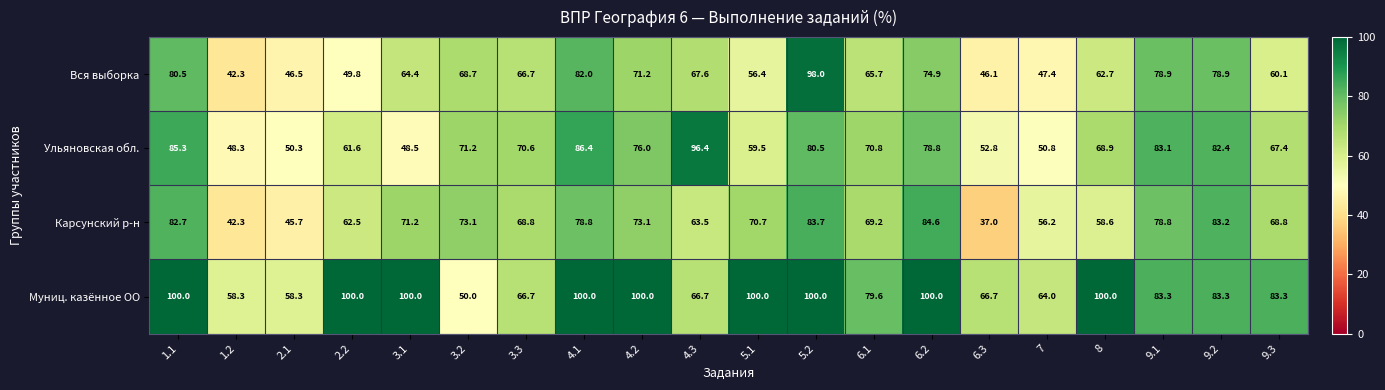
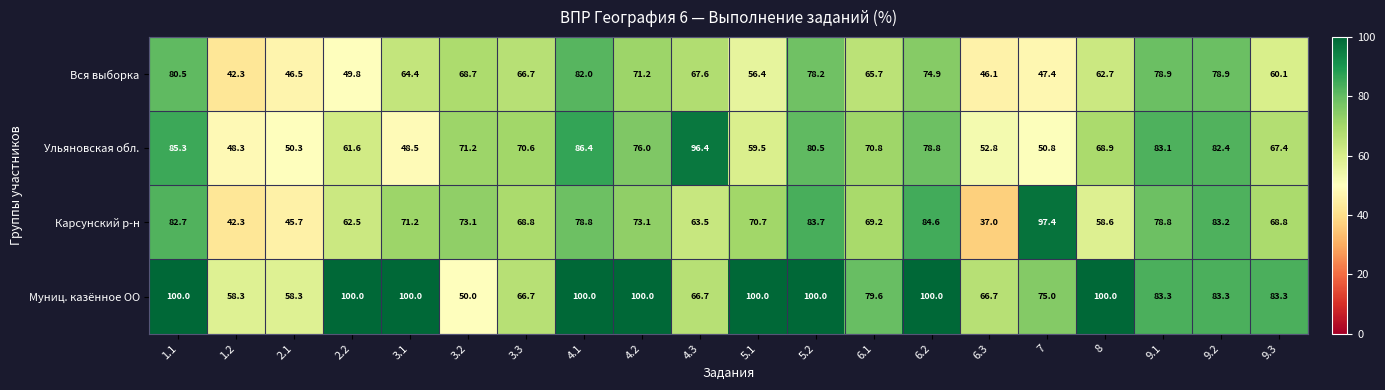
Вся выборка, 5.2: 98.0 -> 78.2
Карсунский р-н, 7: 56.2 -> 97.4
Муниц. казённое ОО, 7: 64.0 -> 75.0
